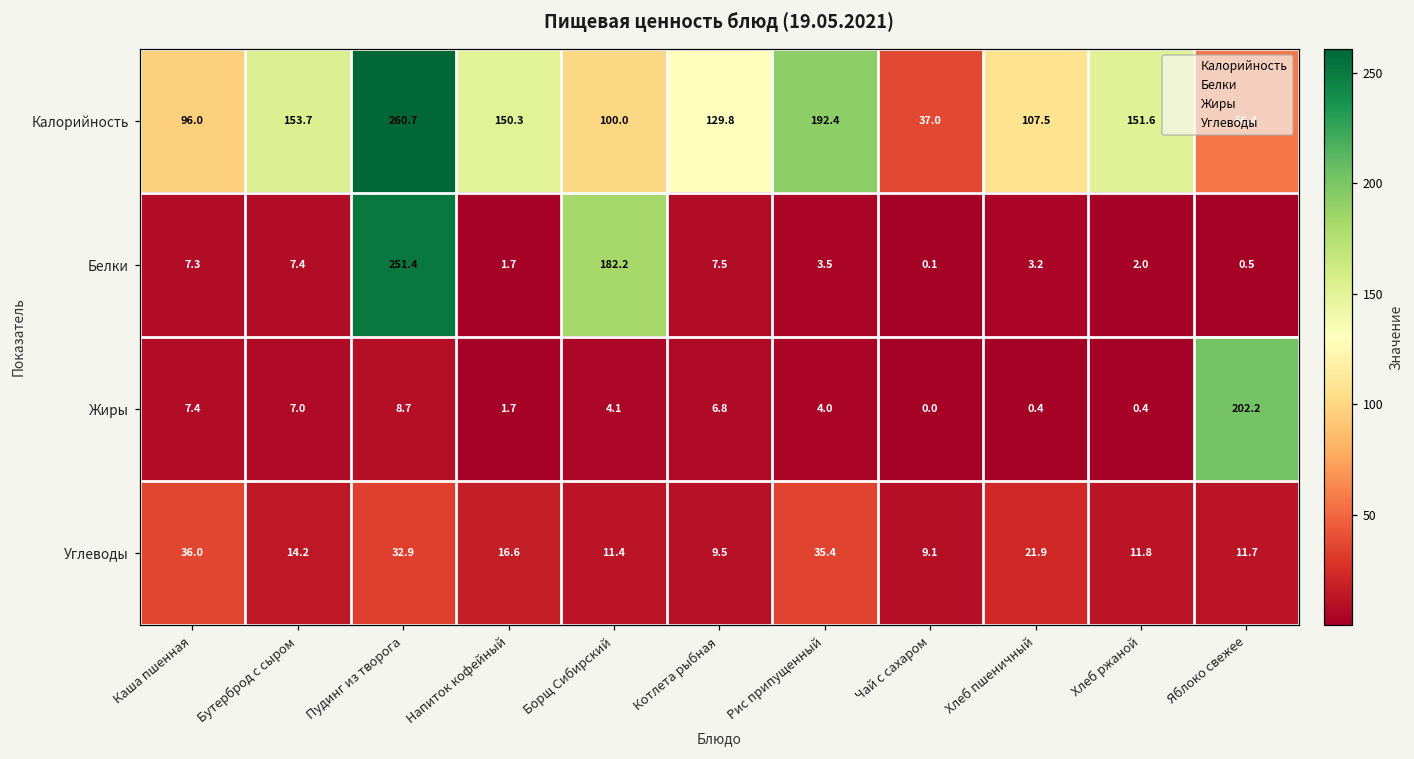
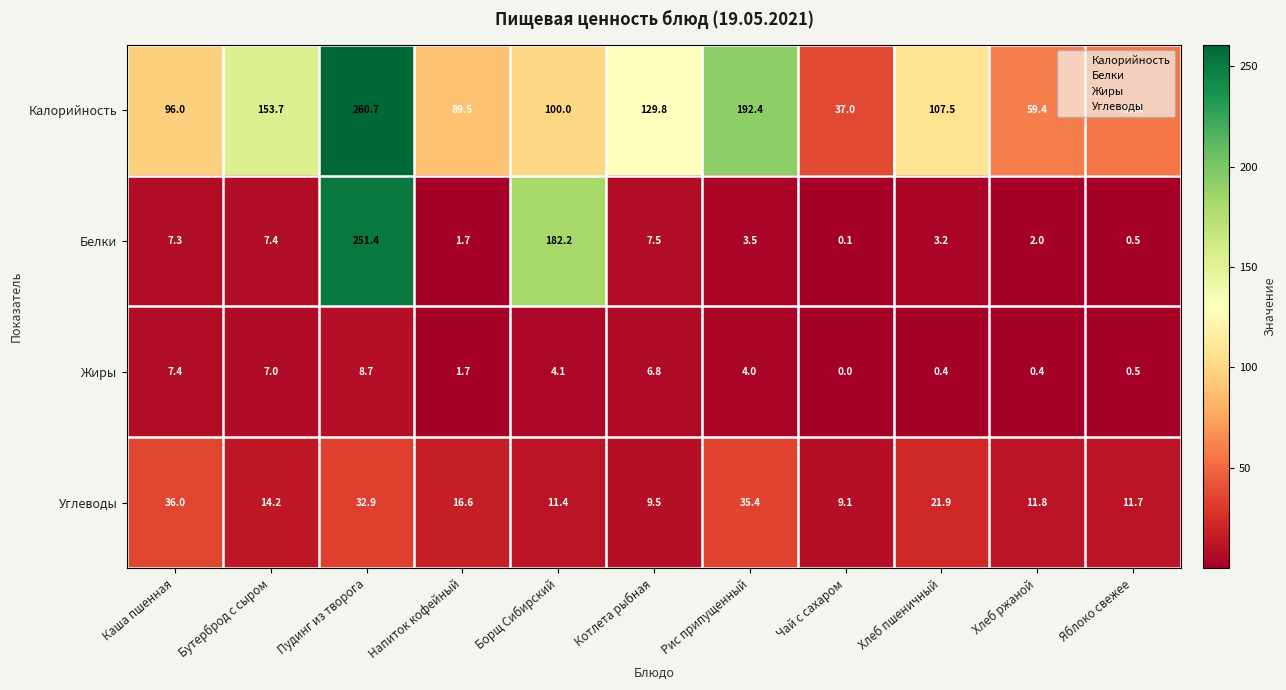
Калорийность, Напиток кофейный: 150.3 -> 89.5
Калорийность, Хлеб ржаной: 151.6 -> 59.4
Жиры, Яблоко свежее: 202.2 -> 0.5
